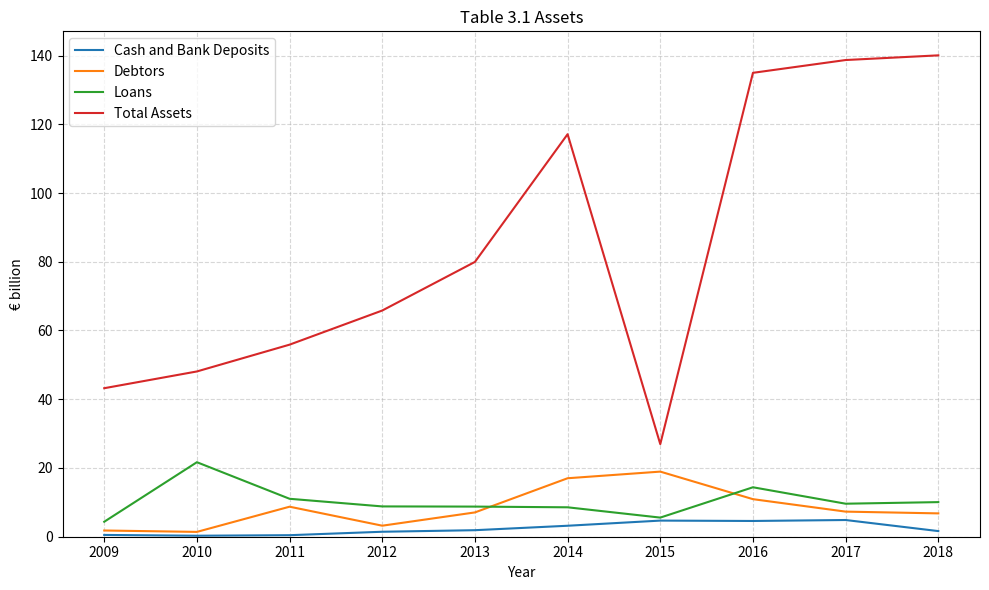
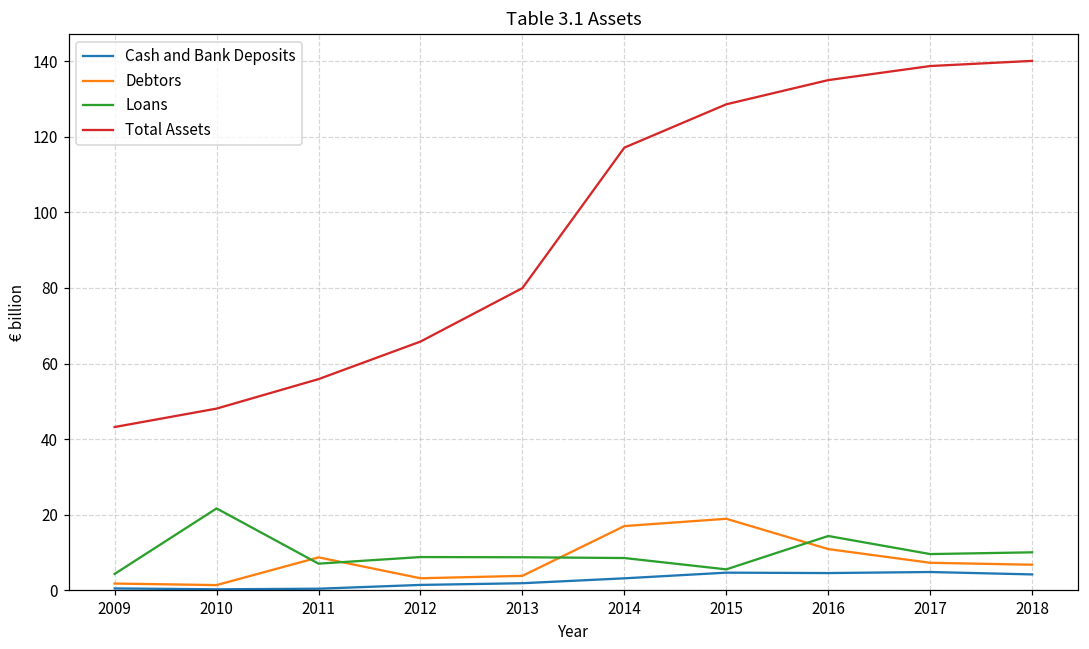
Loans, 2011: 11 -> 7
Debtors, 2013: 7 -> 4
Total Assets, 2015: 27 -> 129
Cash and Bank Deposits, 2018: 2 -> 4
